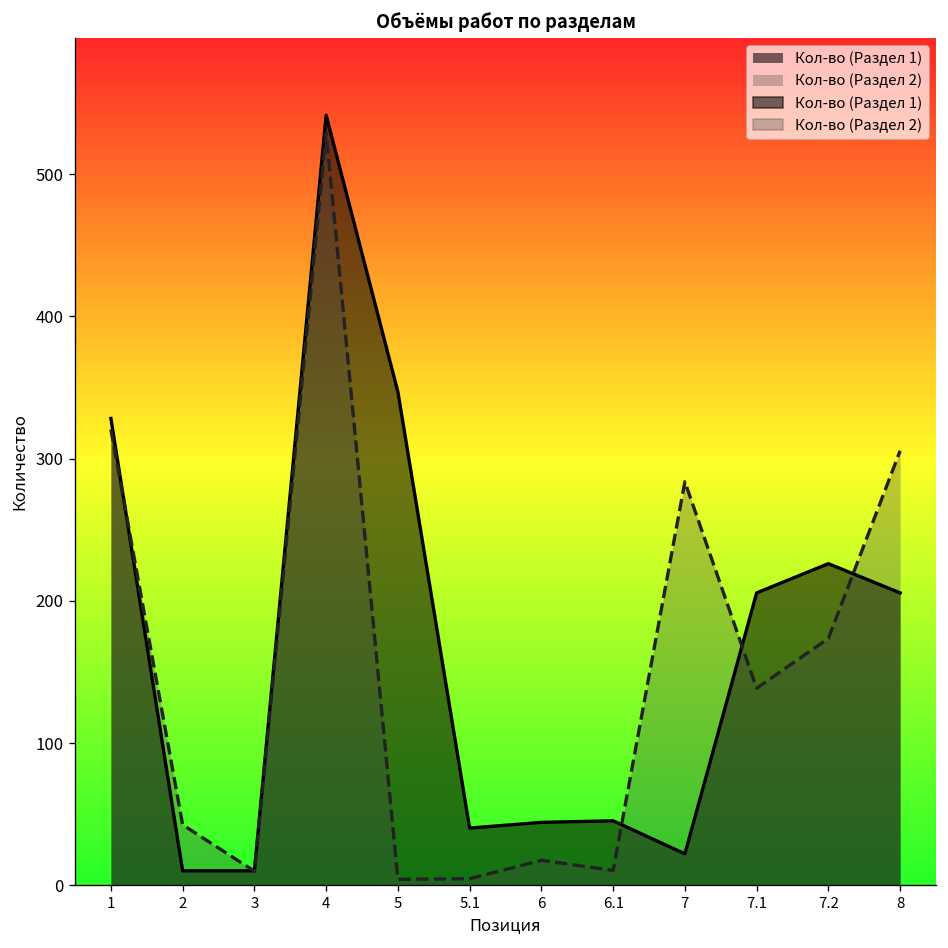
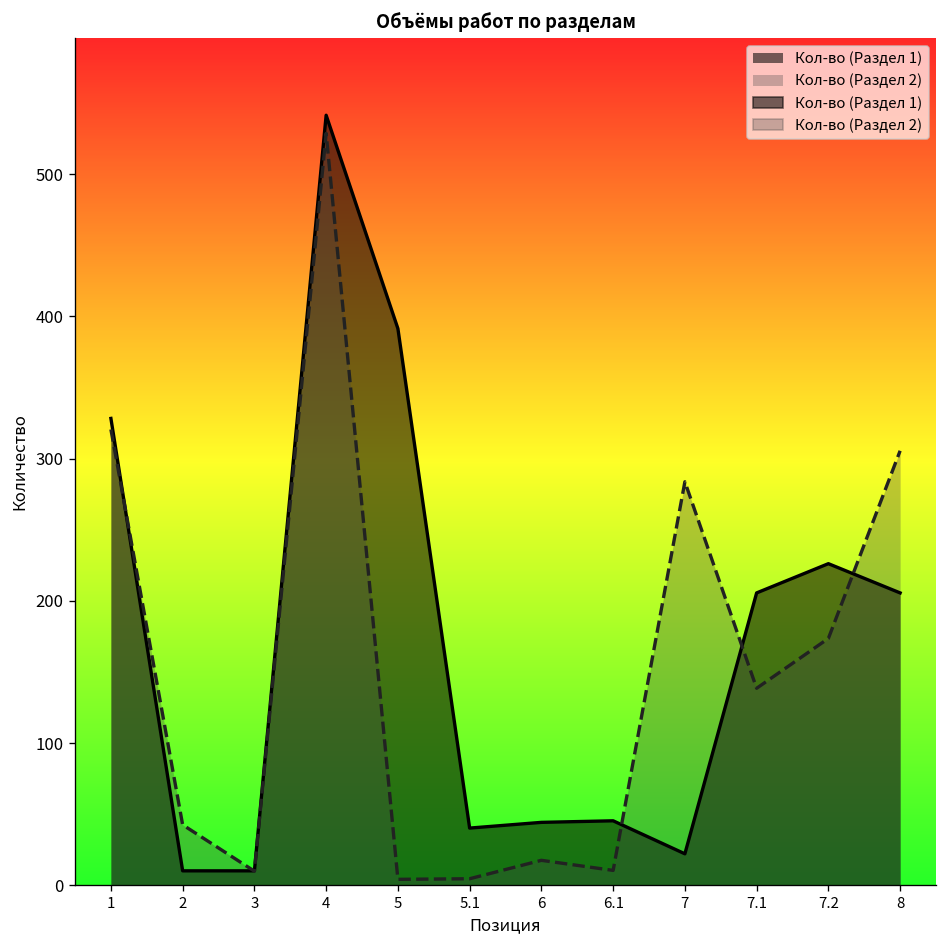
Кол-во (Раздел 1), 5: 347 -> 391
